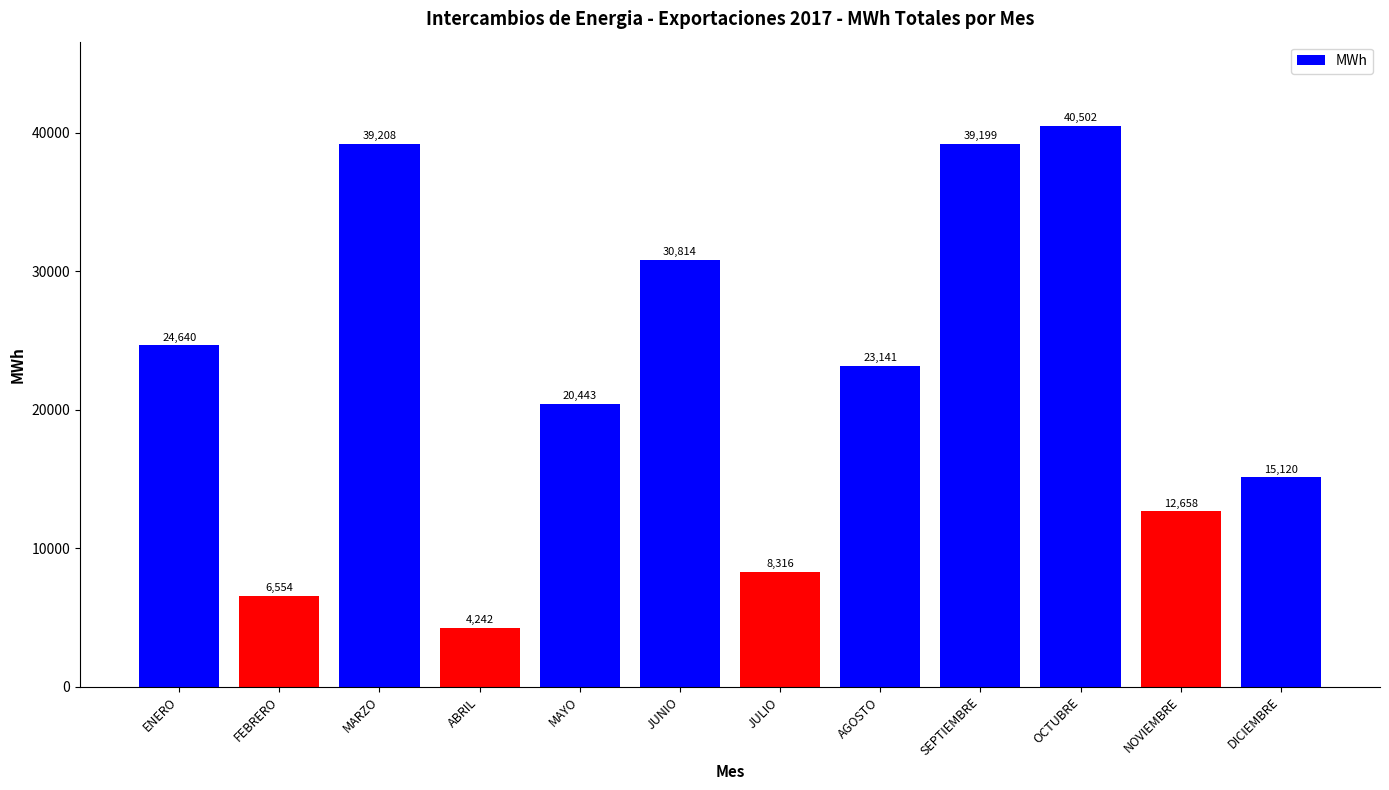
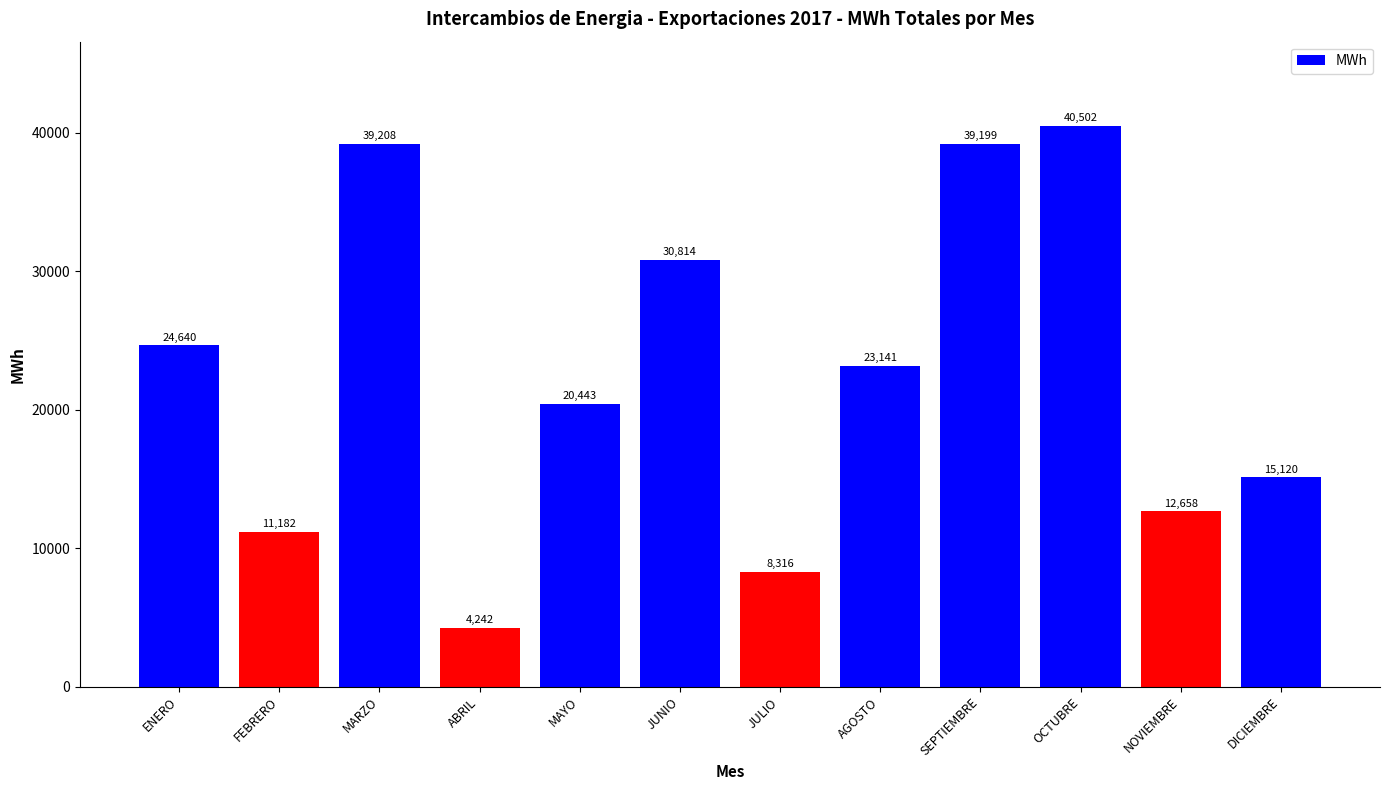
FEBRERO: 6,554 -> 11,182
